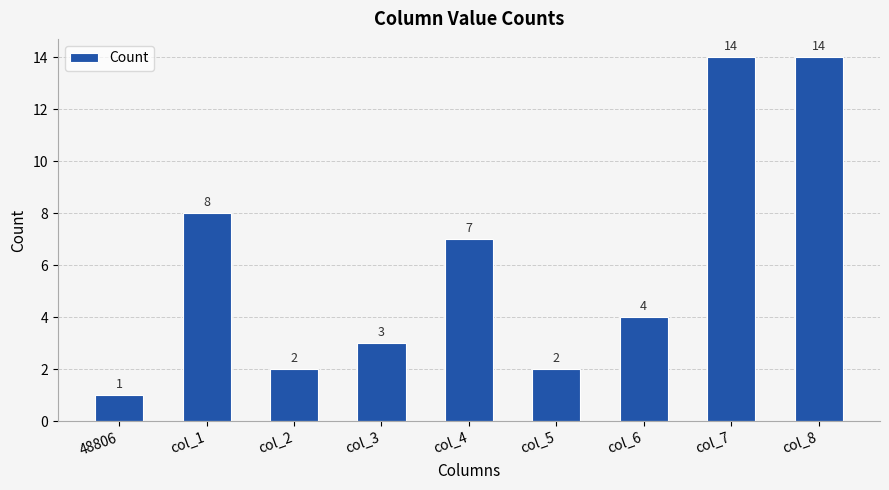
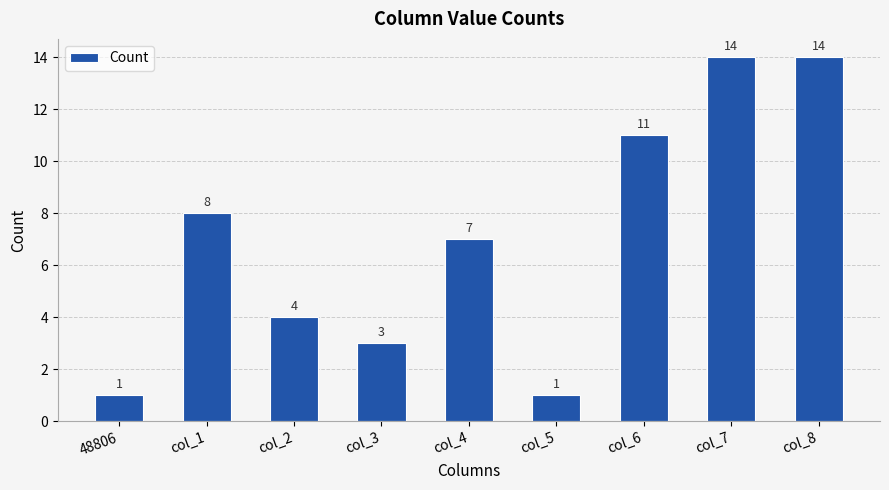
col_2: 2 -> 4
col_5: 2 -> 1
col_6: 4 -> 11
